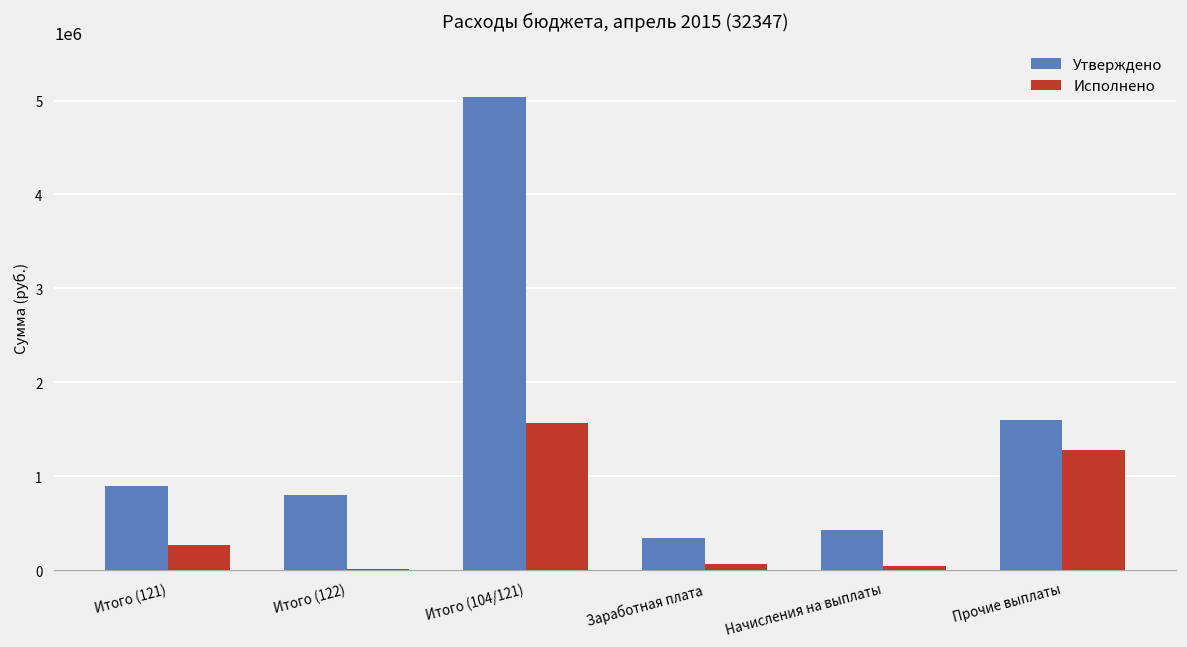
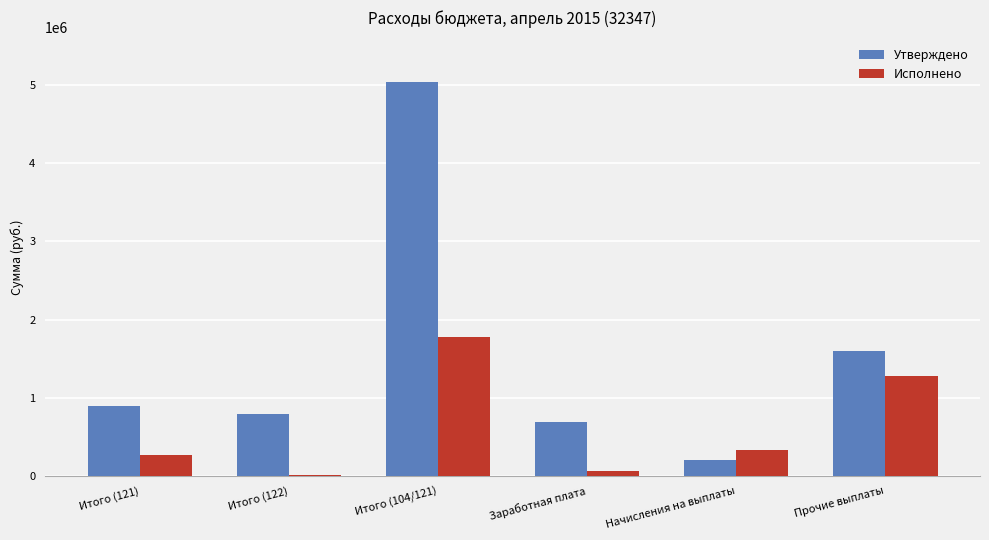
Исполнено, Итого (104/121): 1600000 -> 1800000
Утверждено, Заработная плата: 300000 -> 700000
Утверждено, Начисления на выплаты: 400000 -> 200000
Исполнено, Начисления на выплаты: 0 -> 300000
